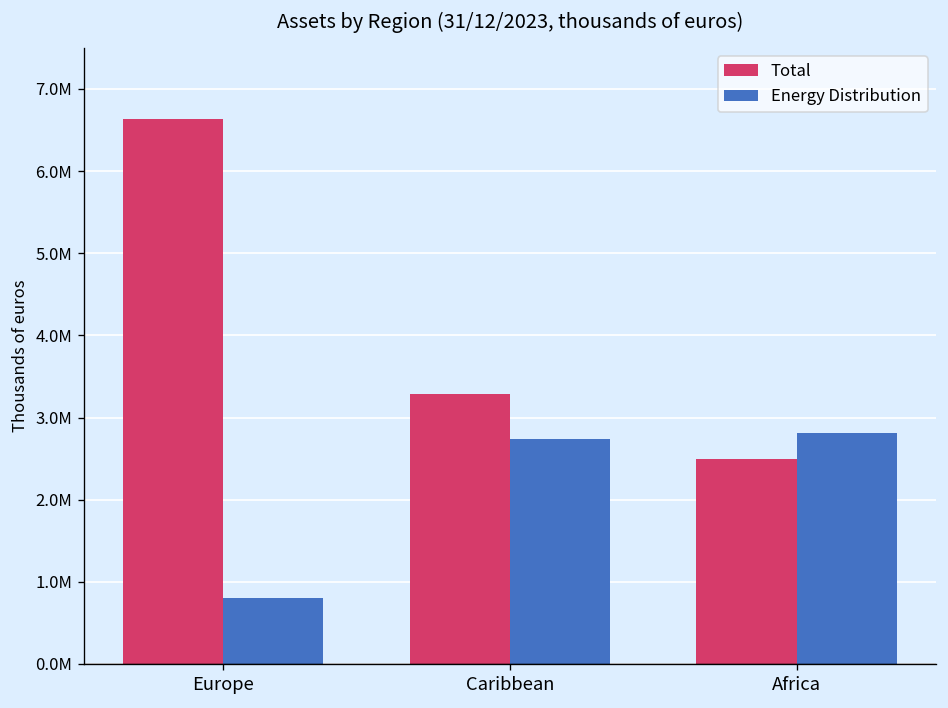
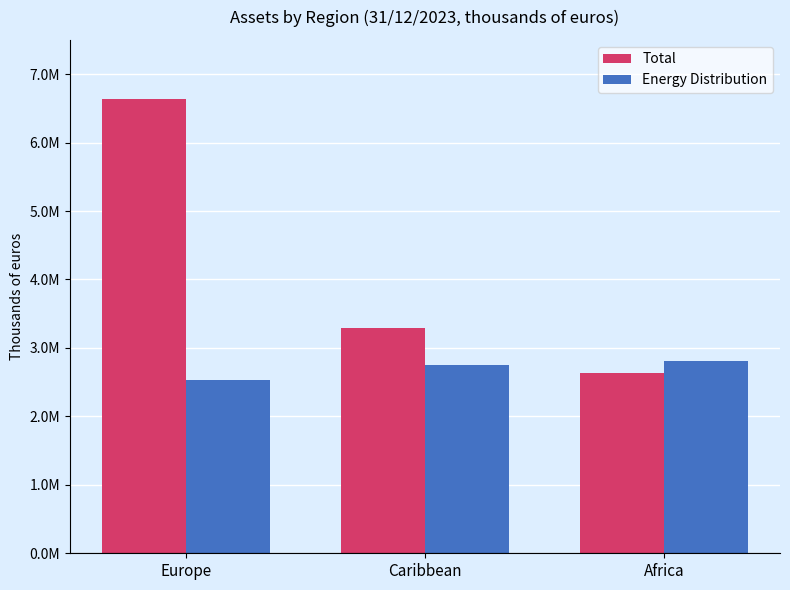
Energy Distribution, Europe: 800000 -> 2500000
Total, Africa: 2500000 -> 2600000
